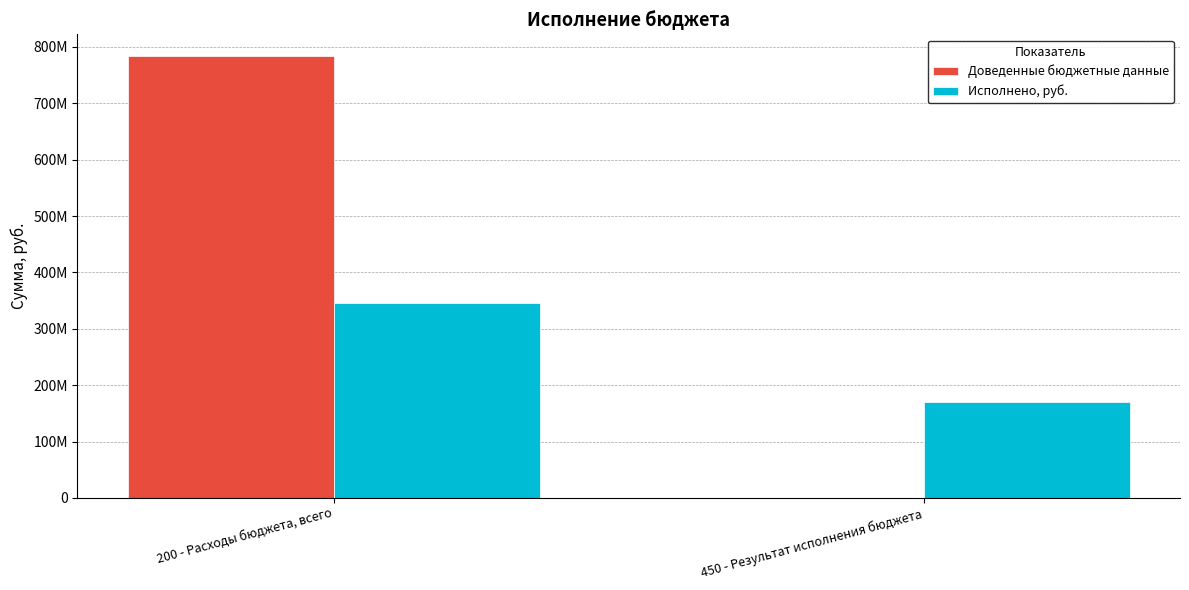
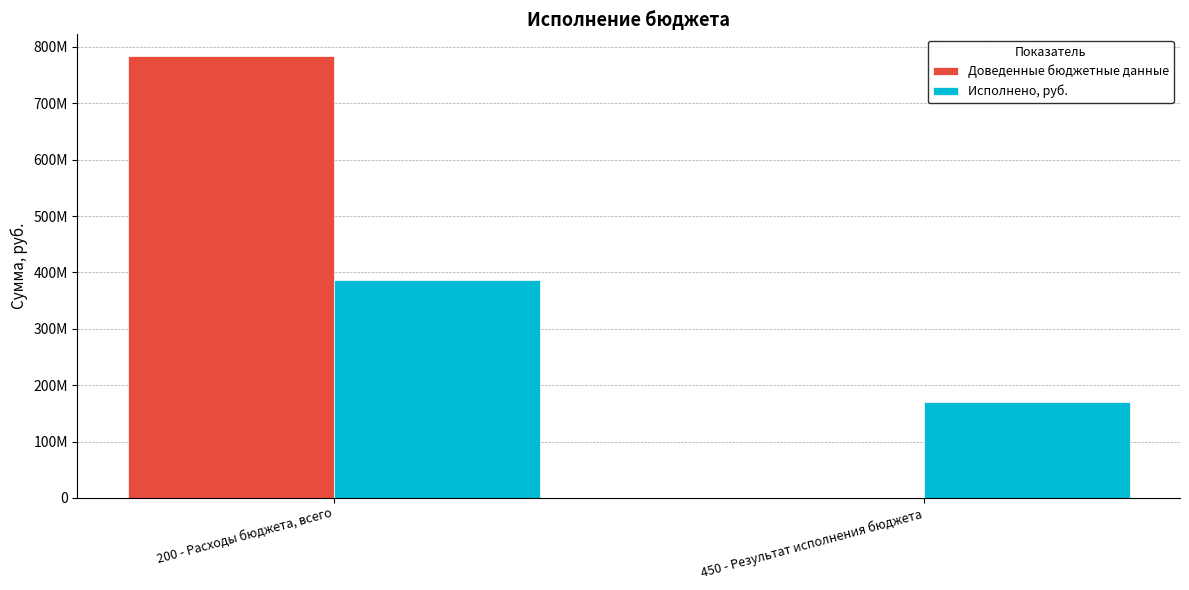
Исполнено, руб., 200 - Расходы бюджета, всего: 350000000 -> 390000000
